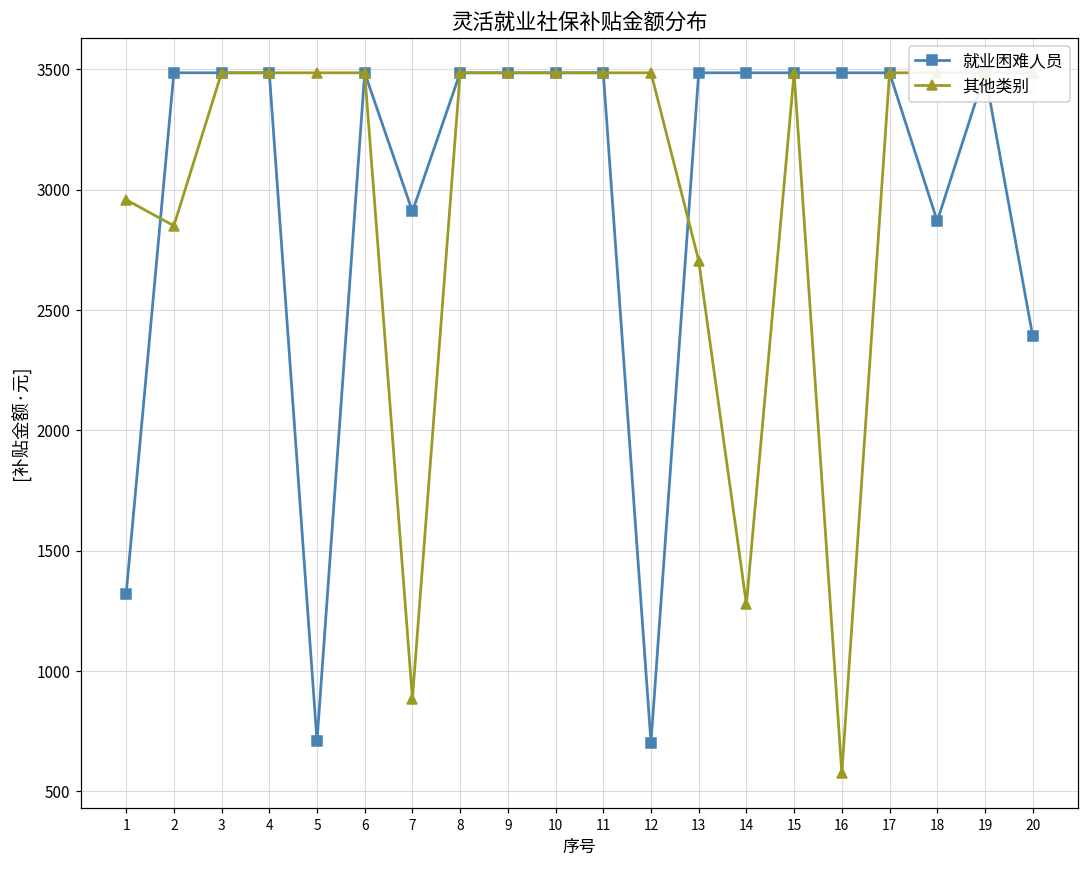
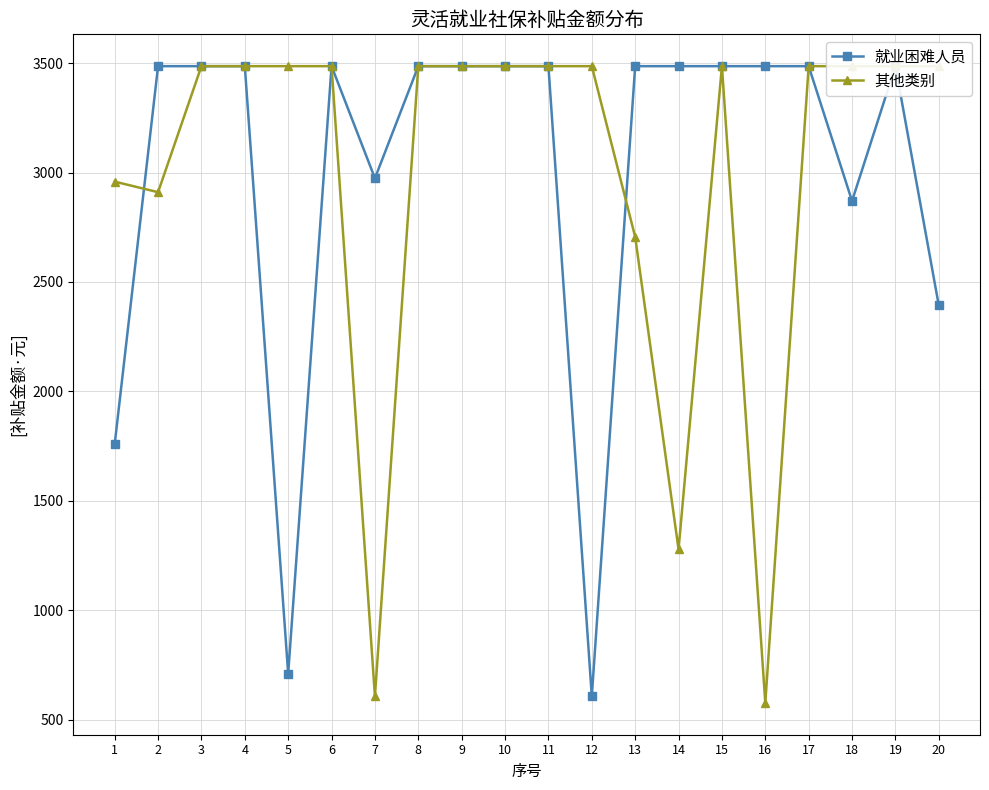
就业困难人员, 1: 1320 -> 1760
其他类别, 2: 2850 -> 2910
就业困难人员, 7: 2910 -> 2970
其他类别, 7: 890 -> 610
就业困难人员, 12: 700 -> 610
